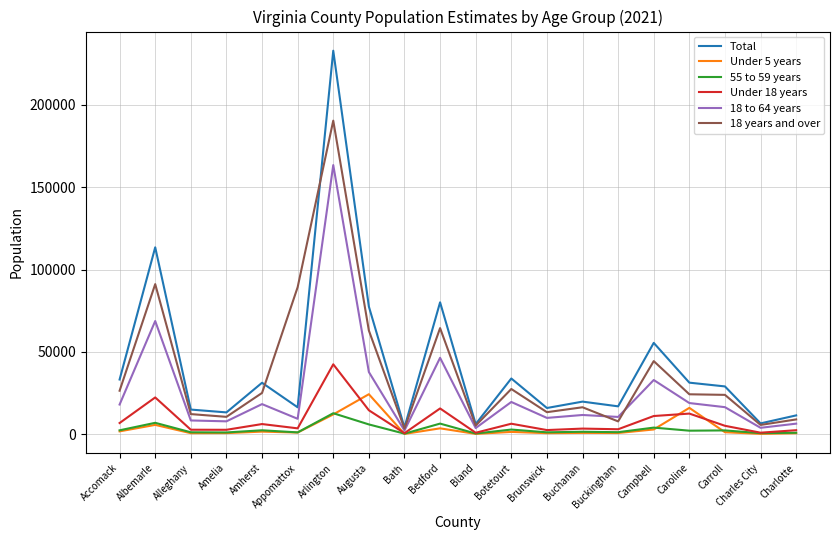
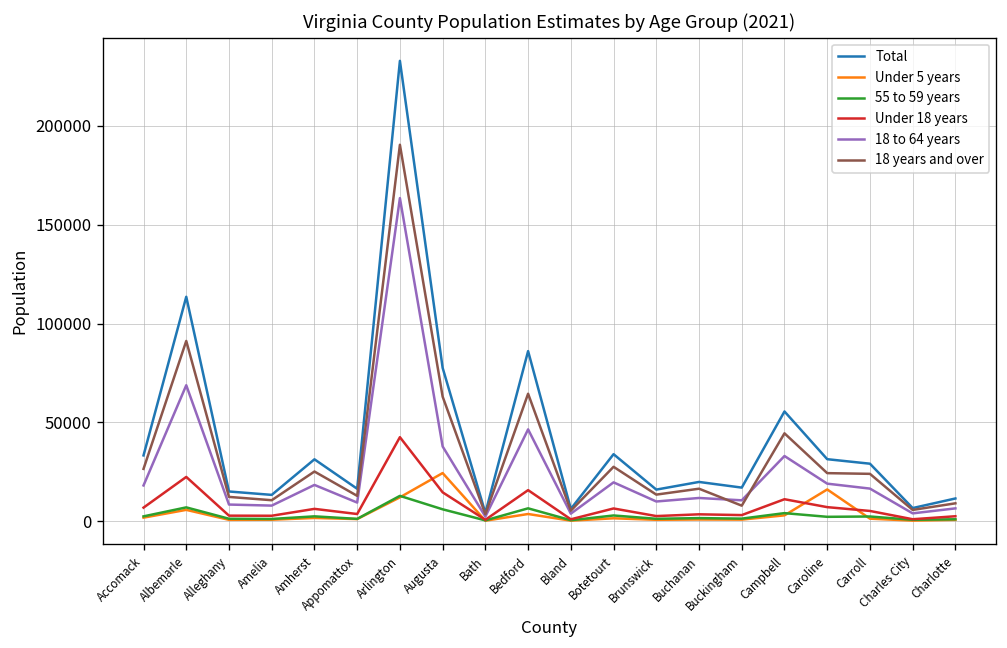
18 years and over, Appomattox: 89000 -> 13000
Total, Bedford: 80000 -> 86000
Under 18 years, Caroline: 13000 -> 7000
